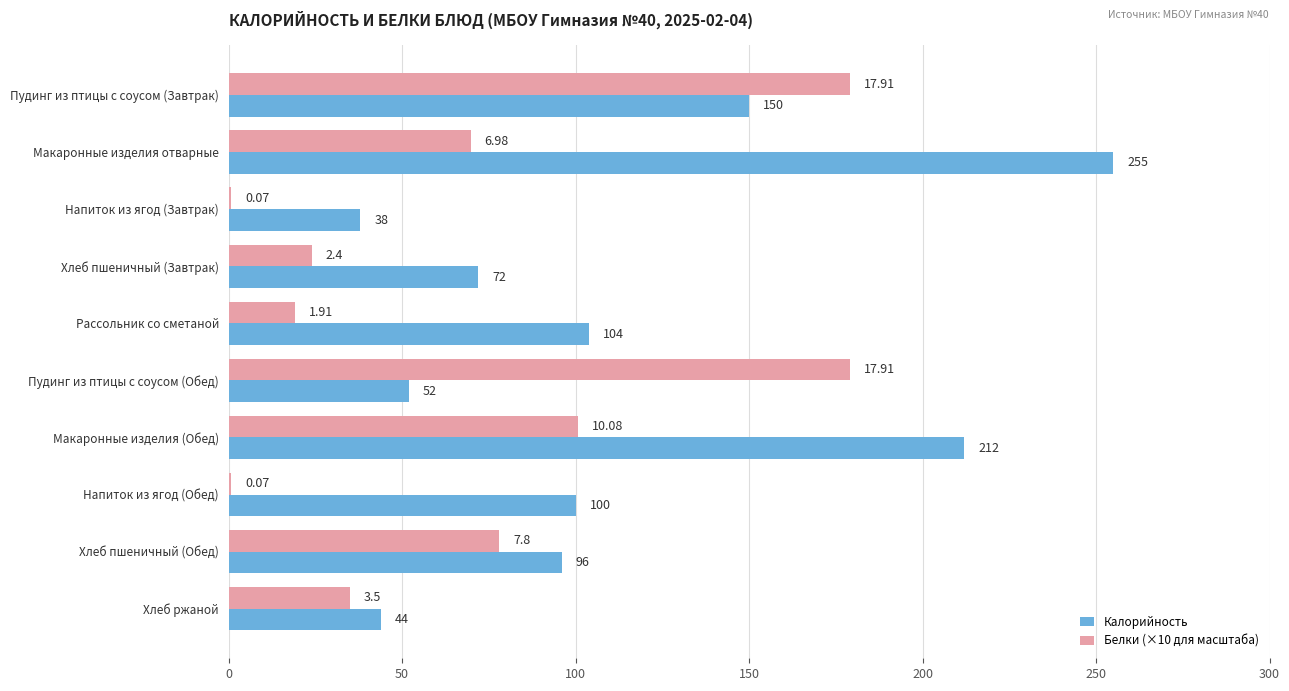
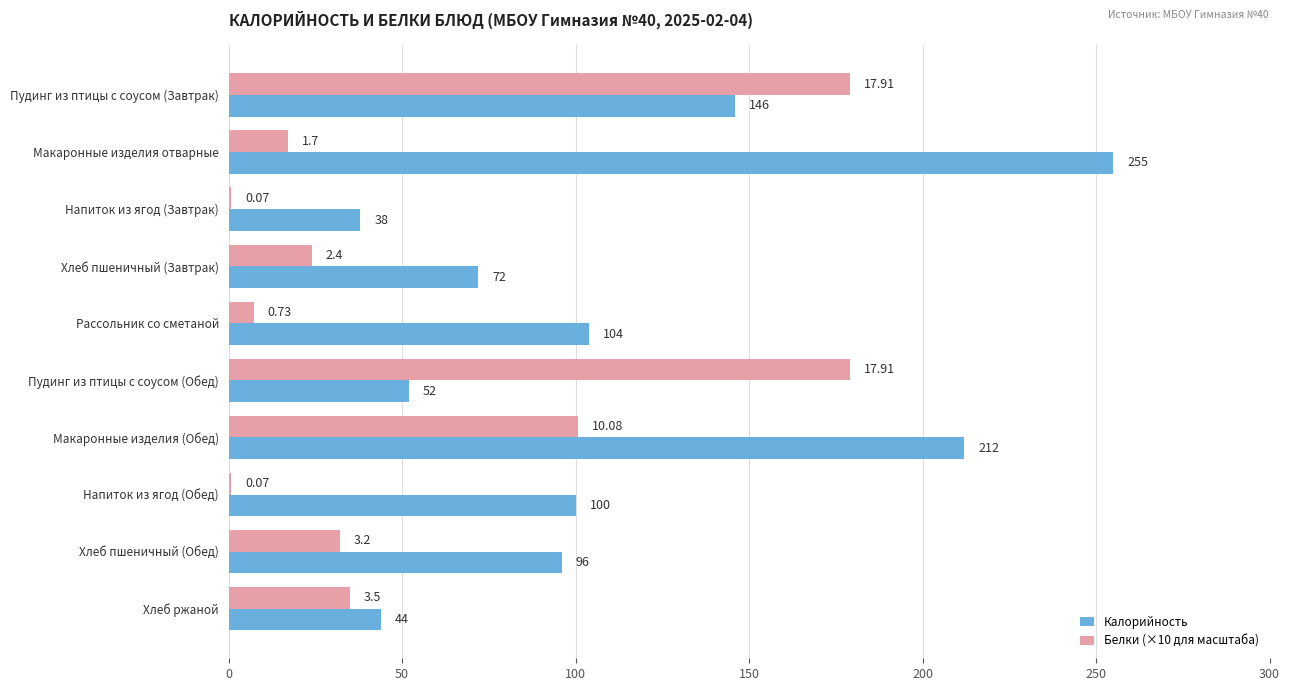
Калорийность, Пудинг из птицы с соусом (Завтрак): 150 -> 146
Белки (×10 для масштаба), Макаронные изделия отварные: 6.98 -> 1.7
Белки (×10 для масштаба), Рассольник со сметаной: 1.91 -> 0.73
Белки (×10 для масштаба), Хлеб пшеничный (Обед): 7.8 -> 3.2
